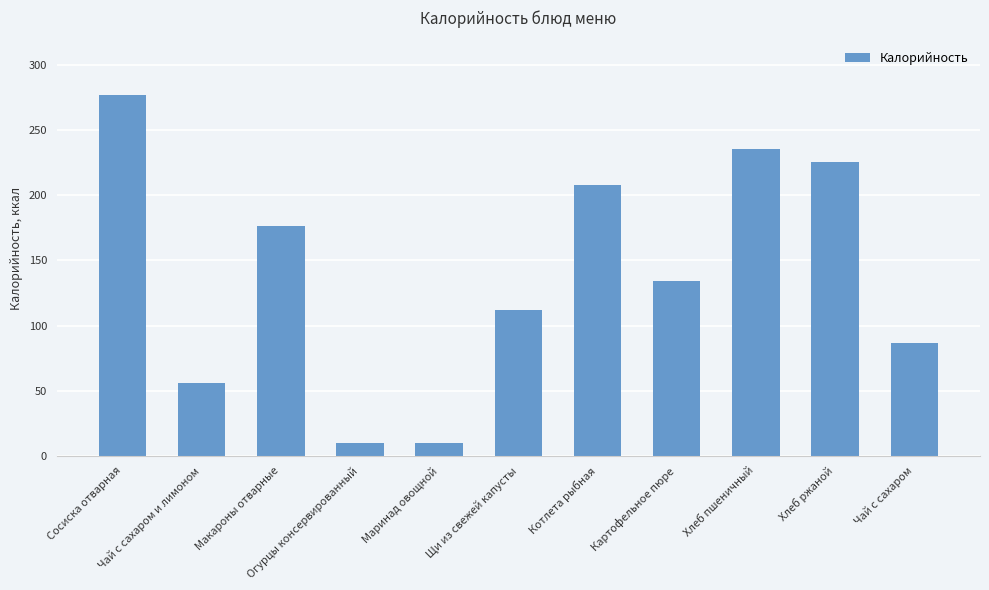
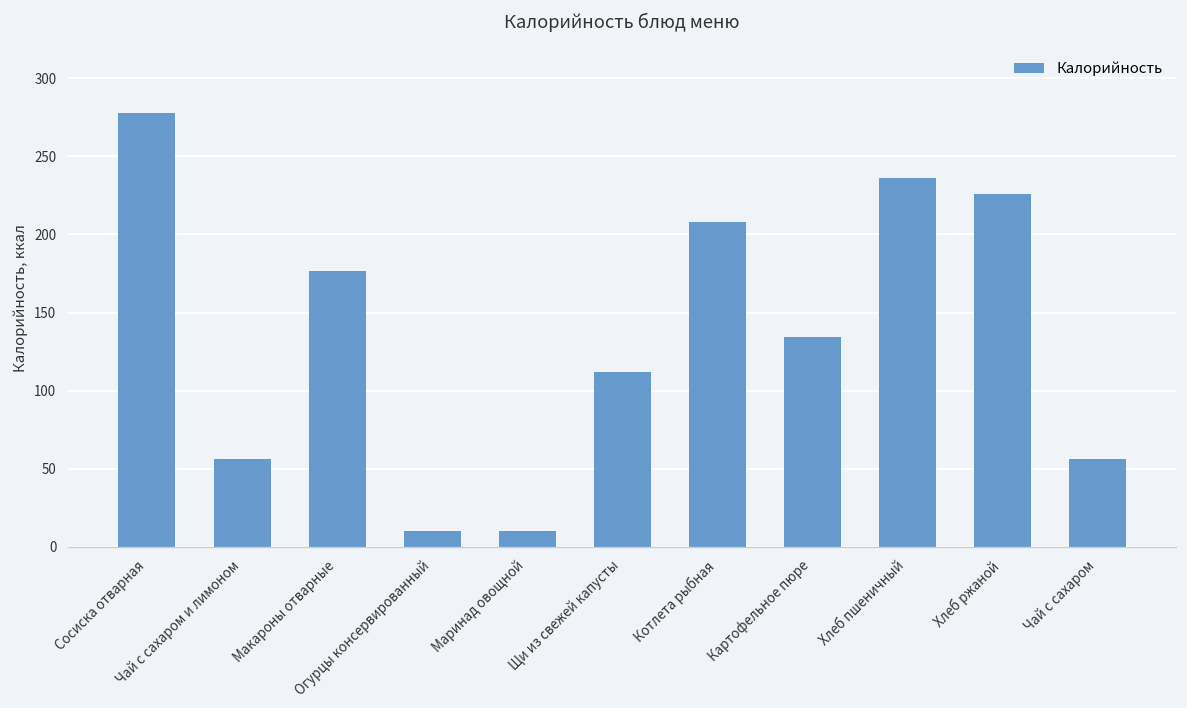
Чай с сахаром: 87 -> 56
